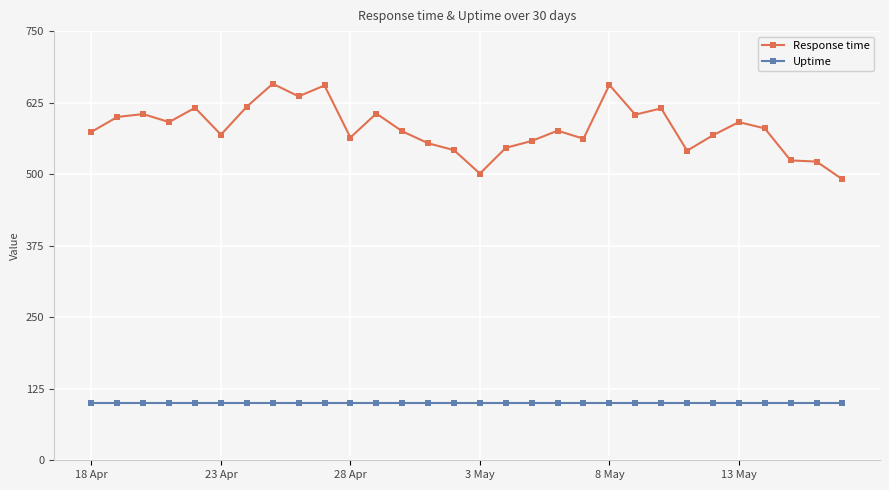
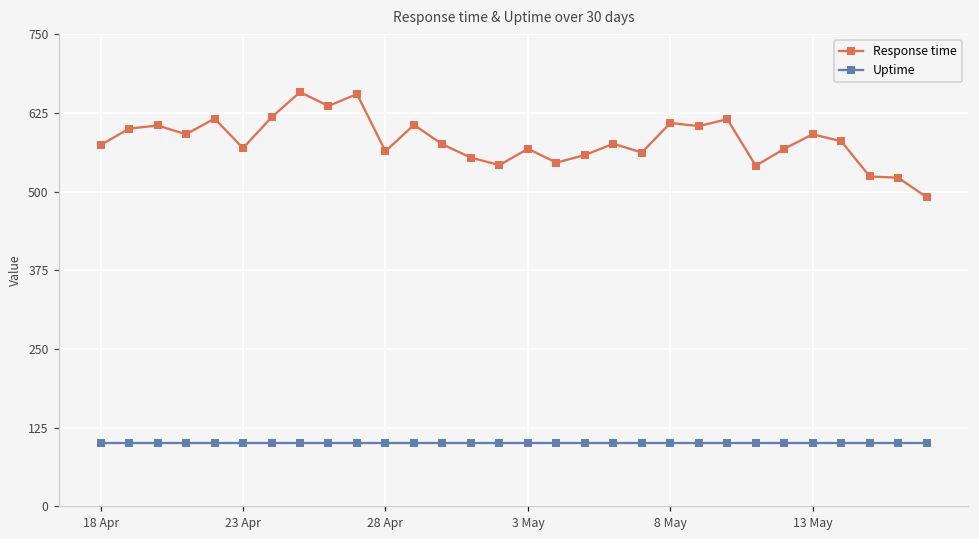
Response time, 3 May: 500 -> 570
Response time, 8 May: 660 -> 610
